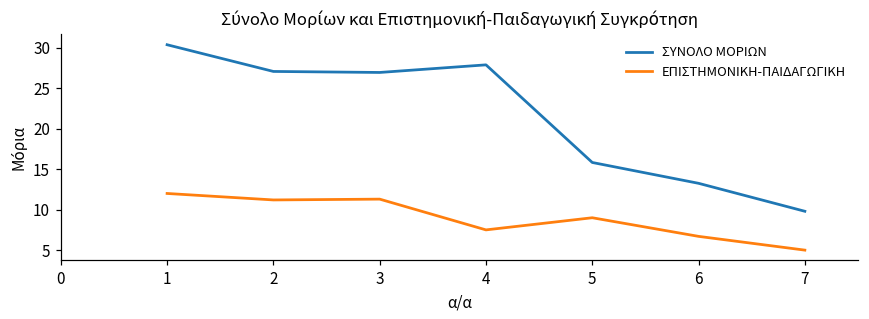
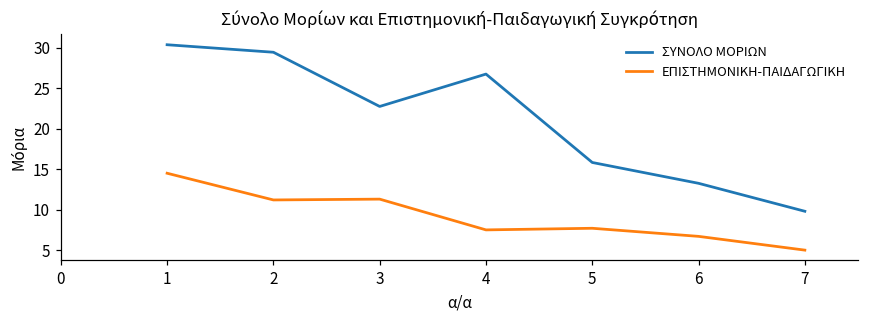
ΕΠΙΣΤΗΜΟΝΙΚΗ-ΠΑΙΔΑΓΩΓΙΚΗ, 1: 12 -> 15
ΣΥΝΟΛΟ ΜΟΡΙΩΝ, 2: 27 -> 29
ΣΥΝΟΛΟ ΜΟΡΙΩΝ, 3: 27 -> 23
ΣΥΝΟΛΟ ΜΟΡΙΩΝ, 4: 28 -> 27
ΕΠΙΣΤΗΜΟΝΙΚΗ-ΠΑΙΔΑΓΩΓΙΚΗ, 5: 9 -> 8
